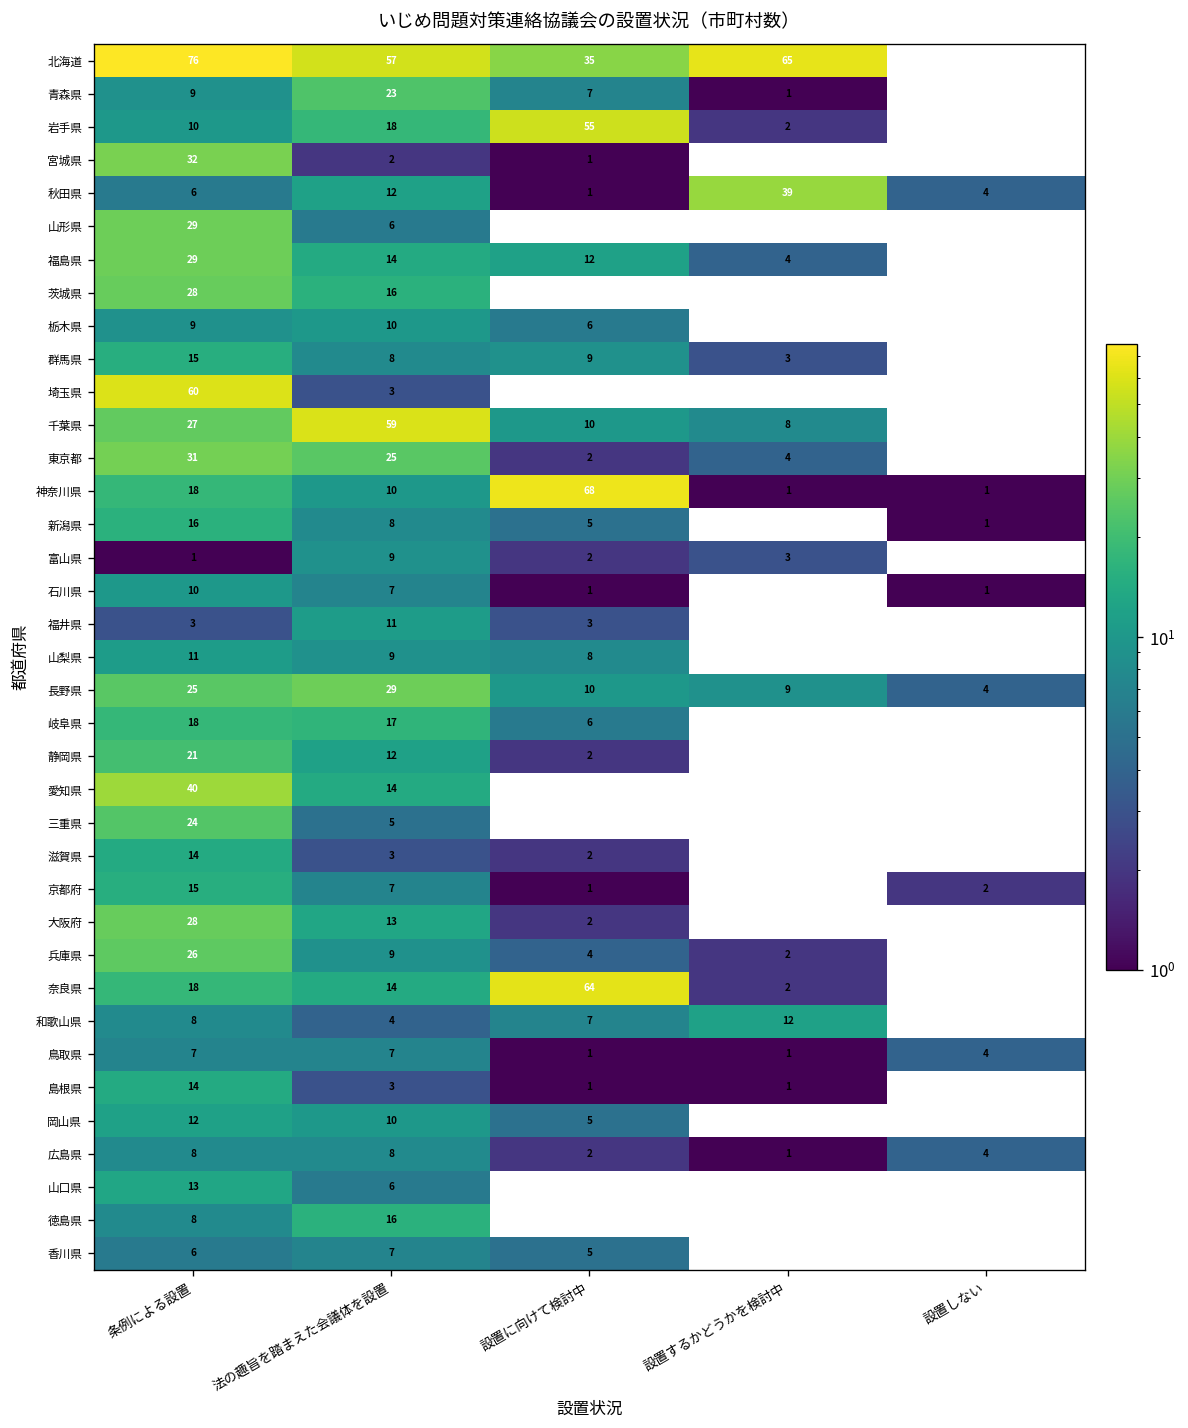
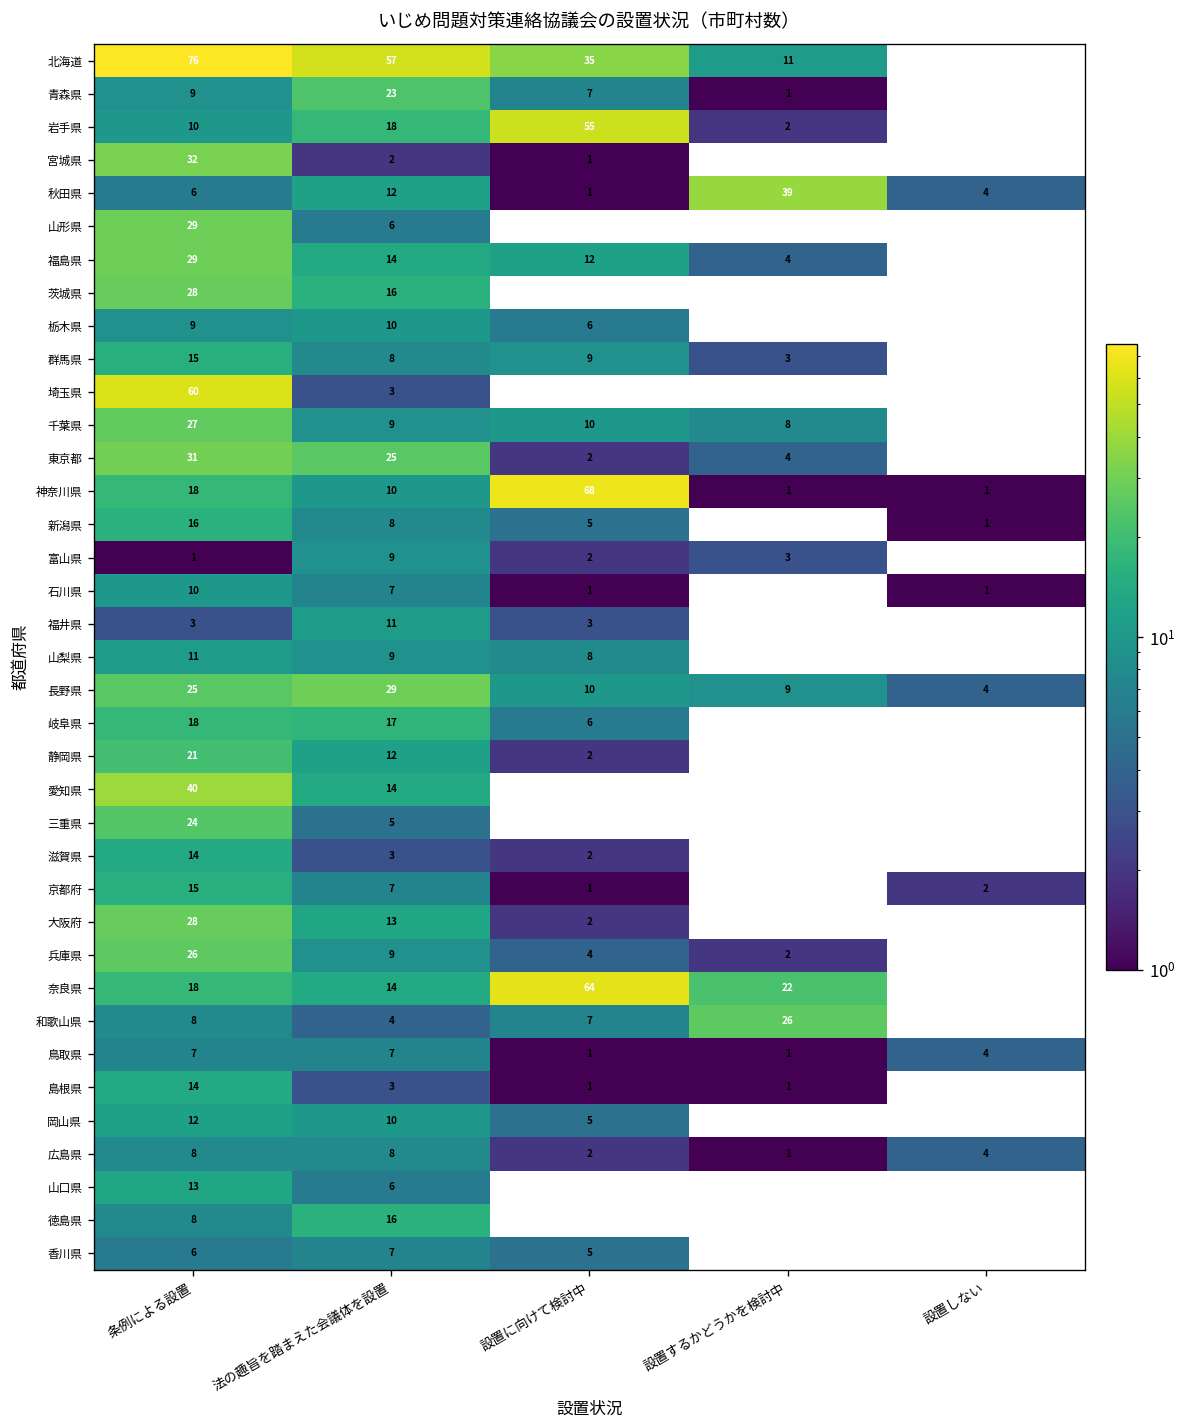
北海道, 設置するかどうかを検討中: 65 -> 11
千葉県, 法の趣旨を踏まえた会議体を設置: 59 -> 9
奈良県, 設置するかどうかを検討中: 2 -> 22
和歌山県, 設置するかどうかを検討中: 12 -> 26
